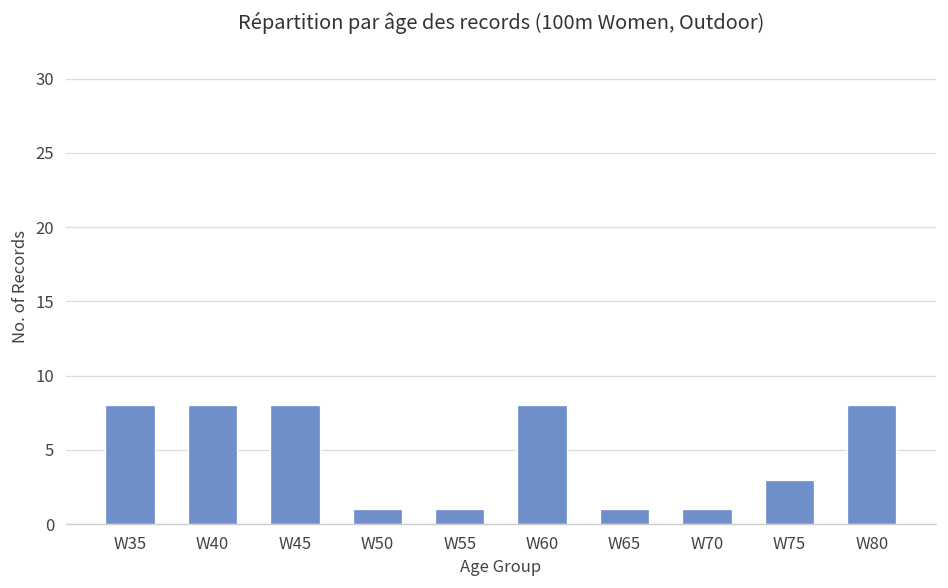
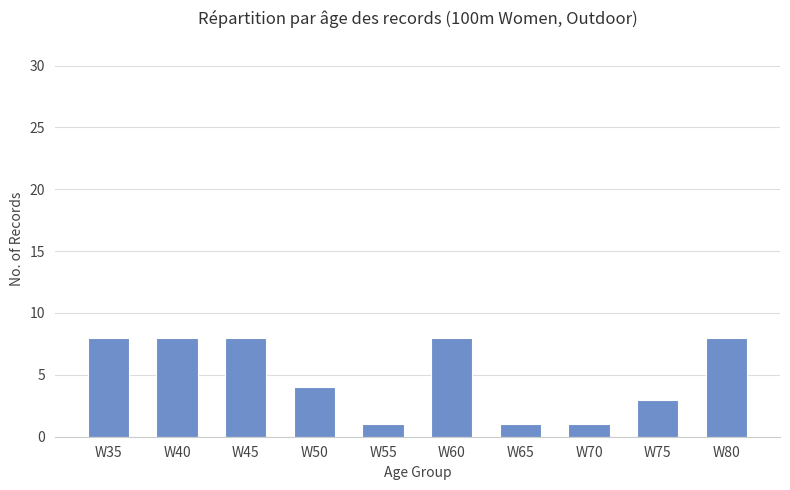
W50: 1 -> 4
